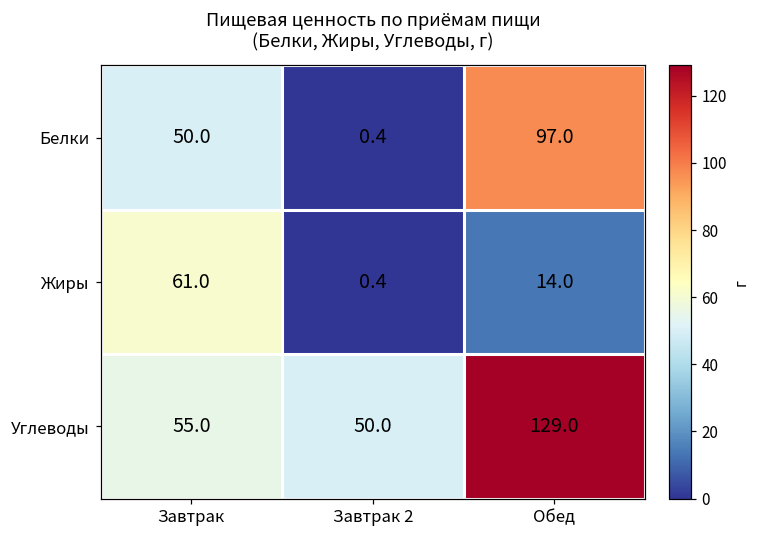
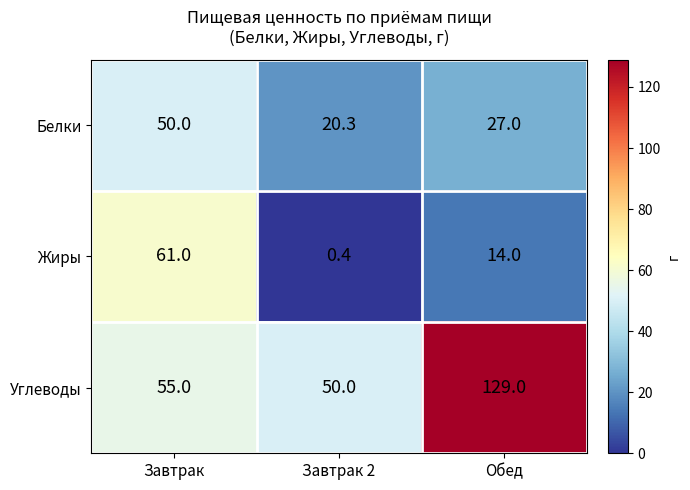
Белки, Завтрак 2: 0.4 -> 20.3
Белки, Обед: 97.0 -> 27.0
